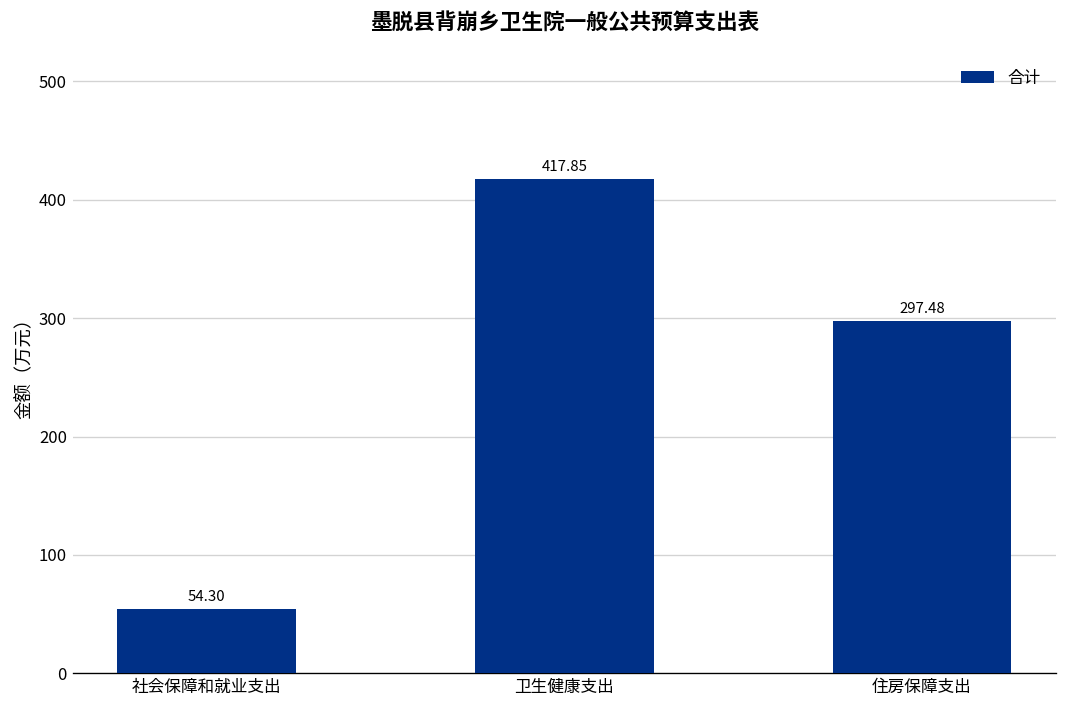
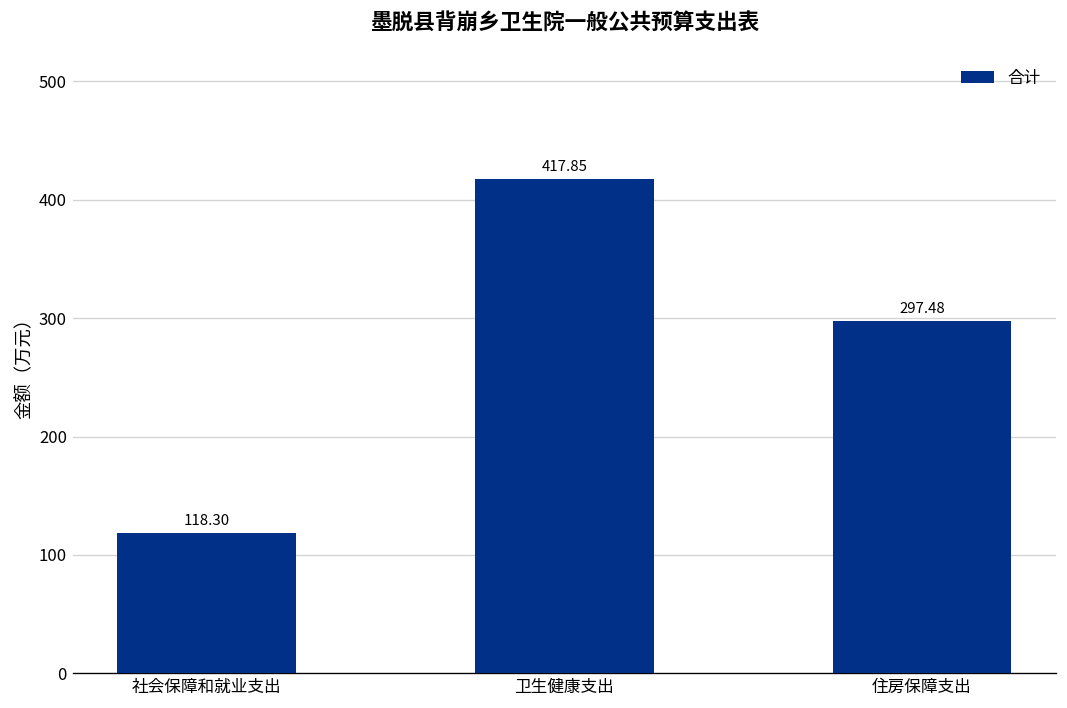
社会保障和就业支出: 54.30 -> 118.30
